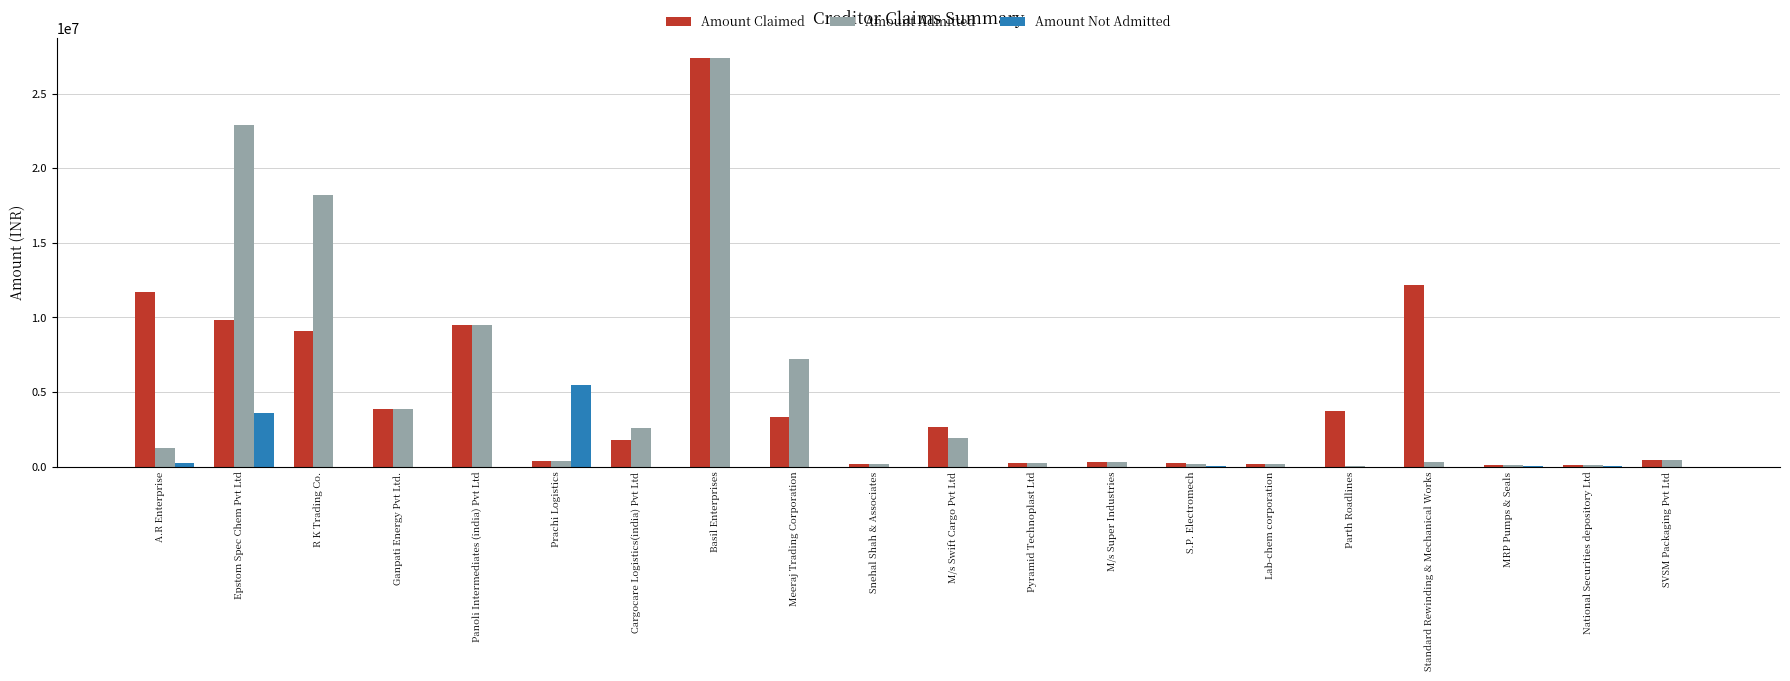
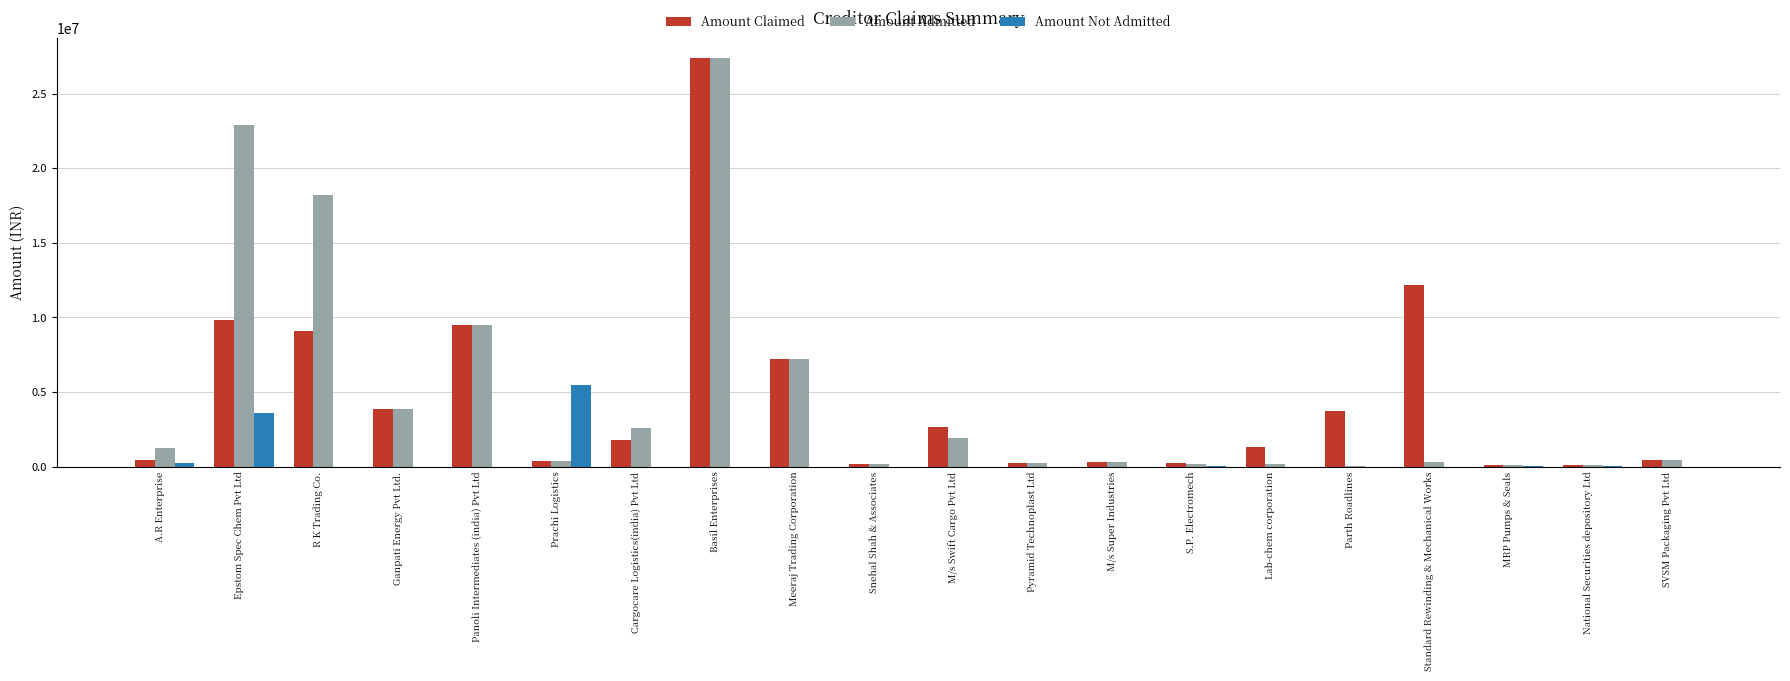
Amount Claimed, A.R Enterprise: 11700000 -> 400000
Amount Claimed, Meeraj Trading Corporation: 3300000 -> 7200000
Amount Claimed, Lab-chem corporation: 200000 -> 1300000
